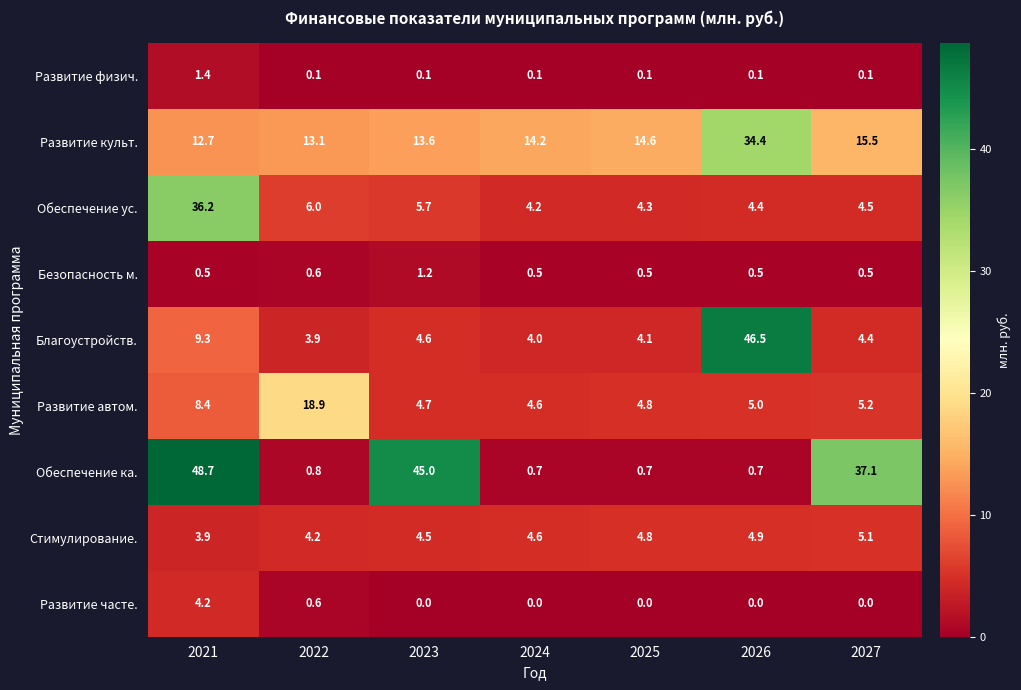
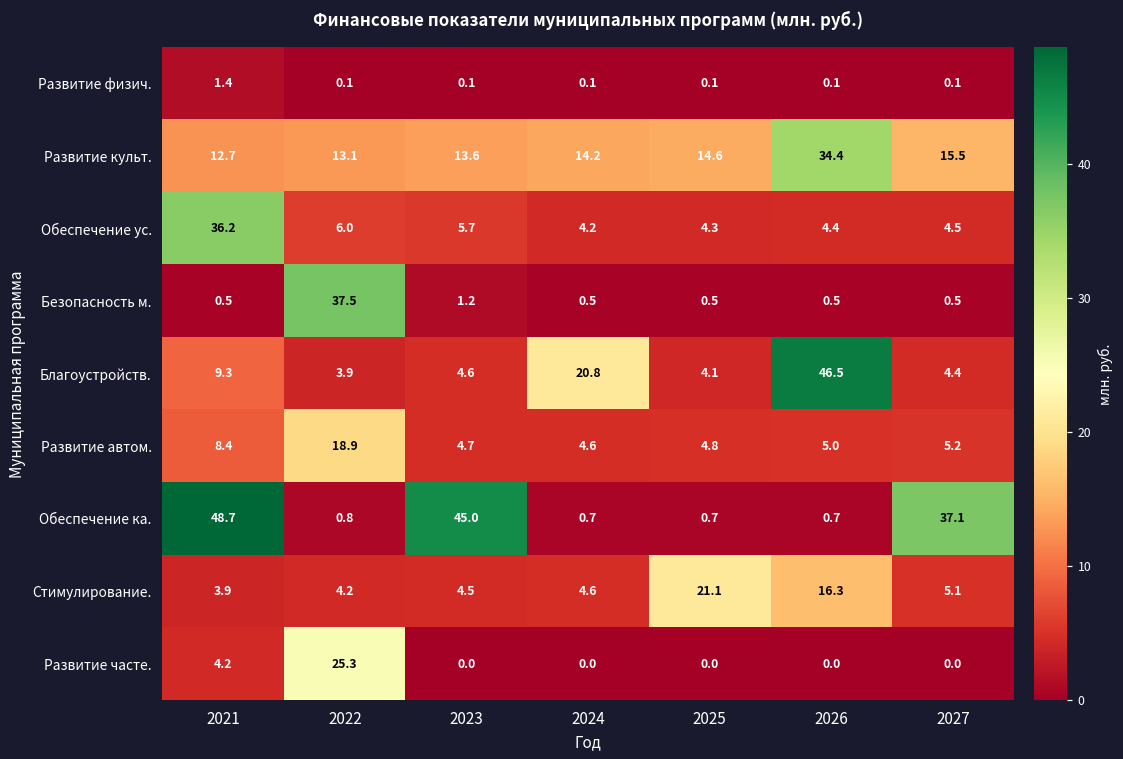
Безопасность м., 2022: 0.6 -> 37.5
Благоустройств., 2024: 4.0 -> 20.8
Стимулирование., 2025: 4.8 -> 21.1
Стимулирование., 2026: 4.9 -> 16.3
Развитие часте., 2022: 0.6 -> 25.3
